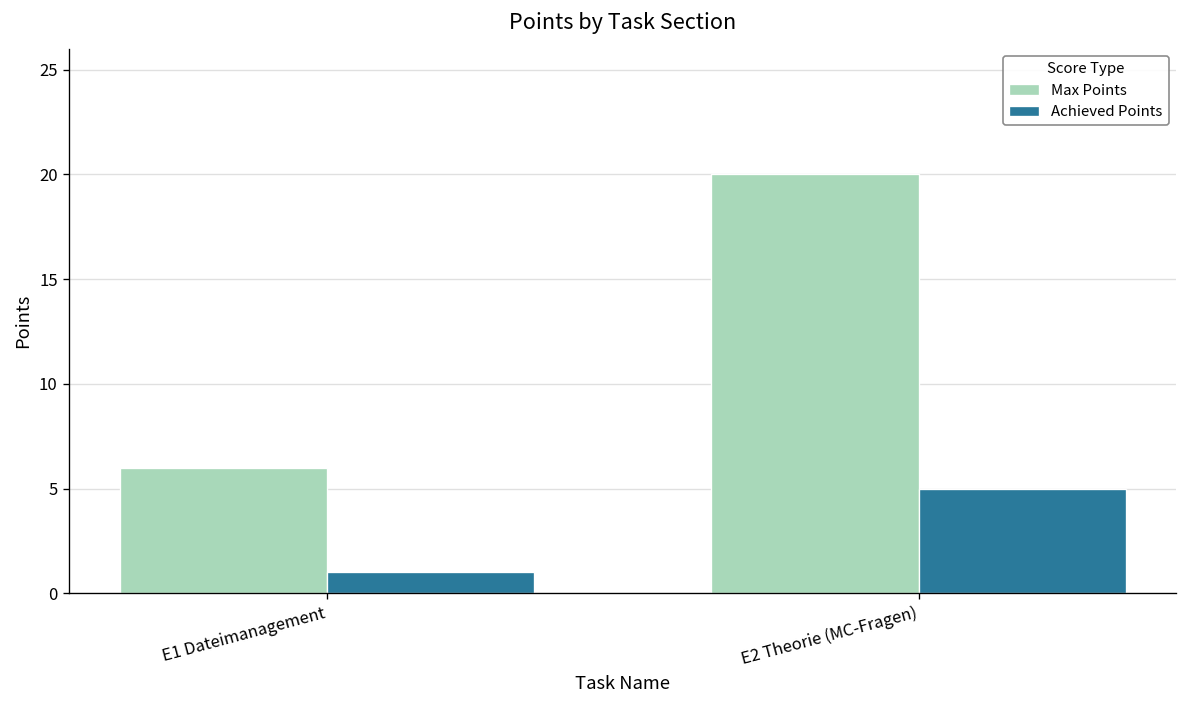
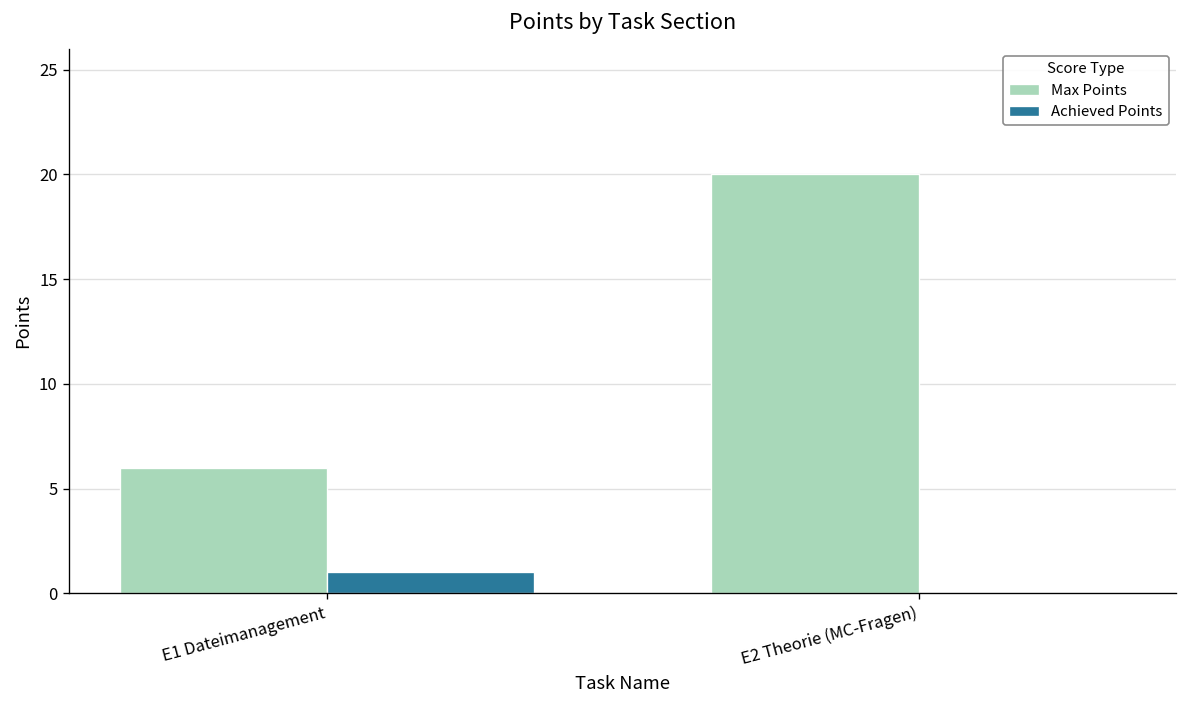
Achieved Points, E2 Theorie (MC-Fragen): 5 -> 0
